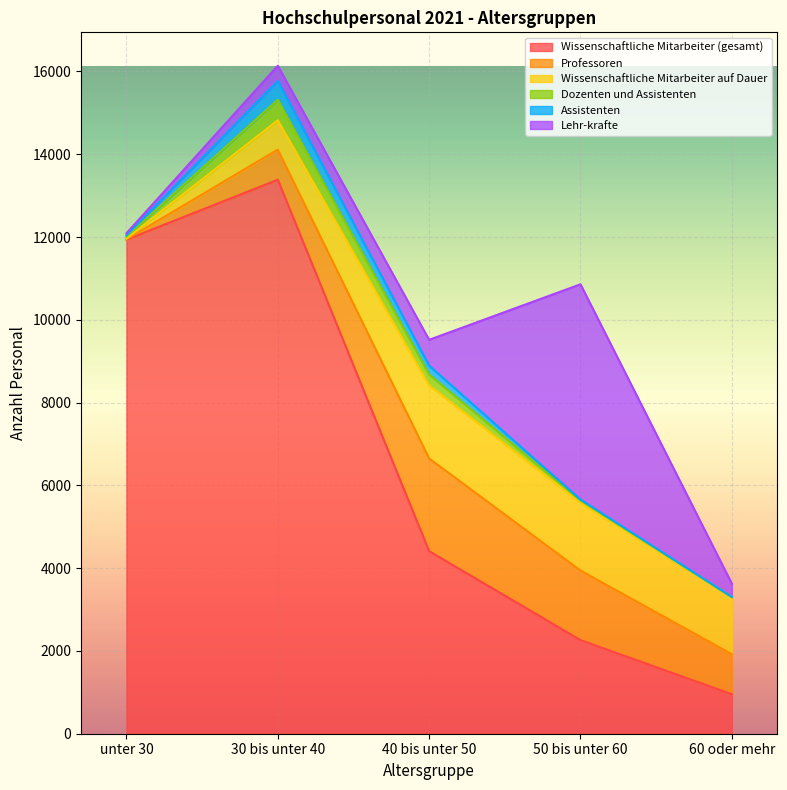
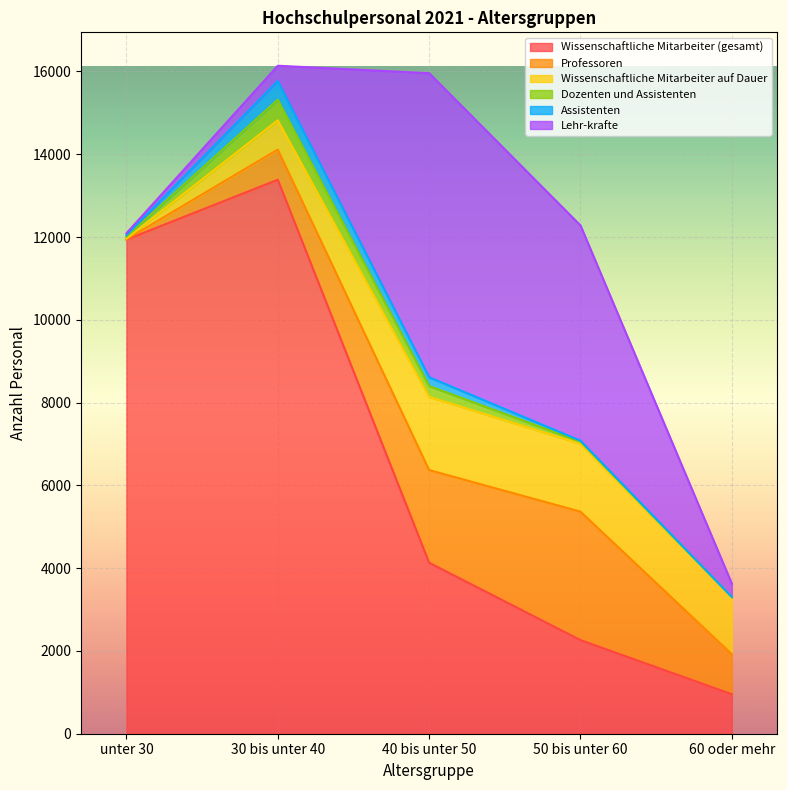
Wissenschaftliche Mitarbeiter (gesamt), 40 bis unter 50: 4400 -> 4100
Lehr-krafte, 40 bis unter 50: 600 -> 7300
Professoren, 50 bis unter 60: 1700 -> 3100
